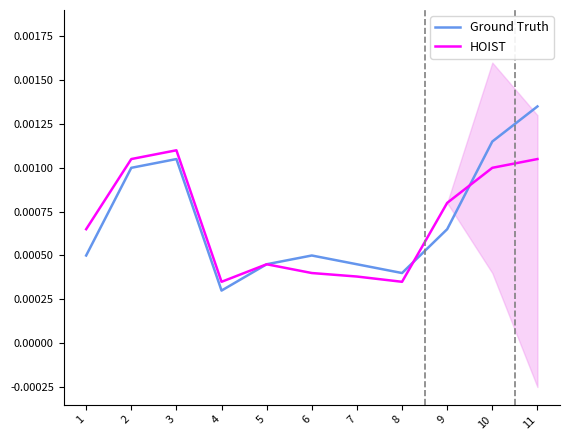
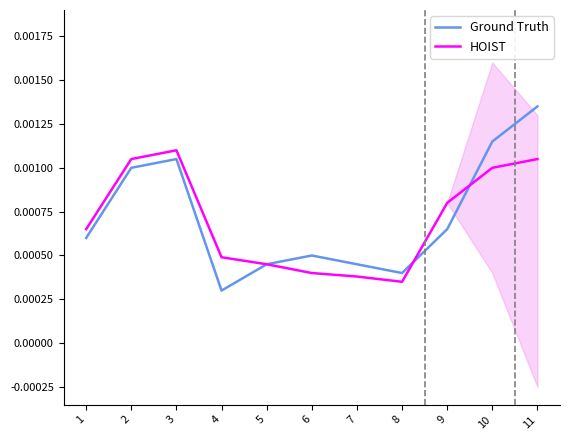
Ground Truth, 1: 0.0005 -> 0.0006
HOIST, 4: 0.00035 -> 0.00049
